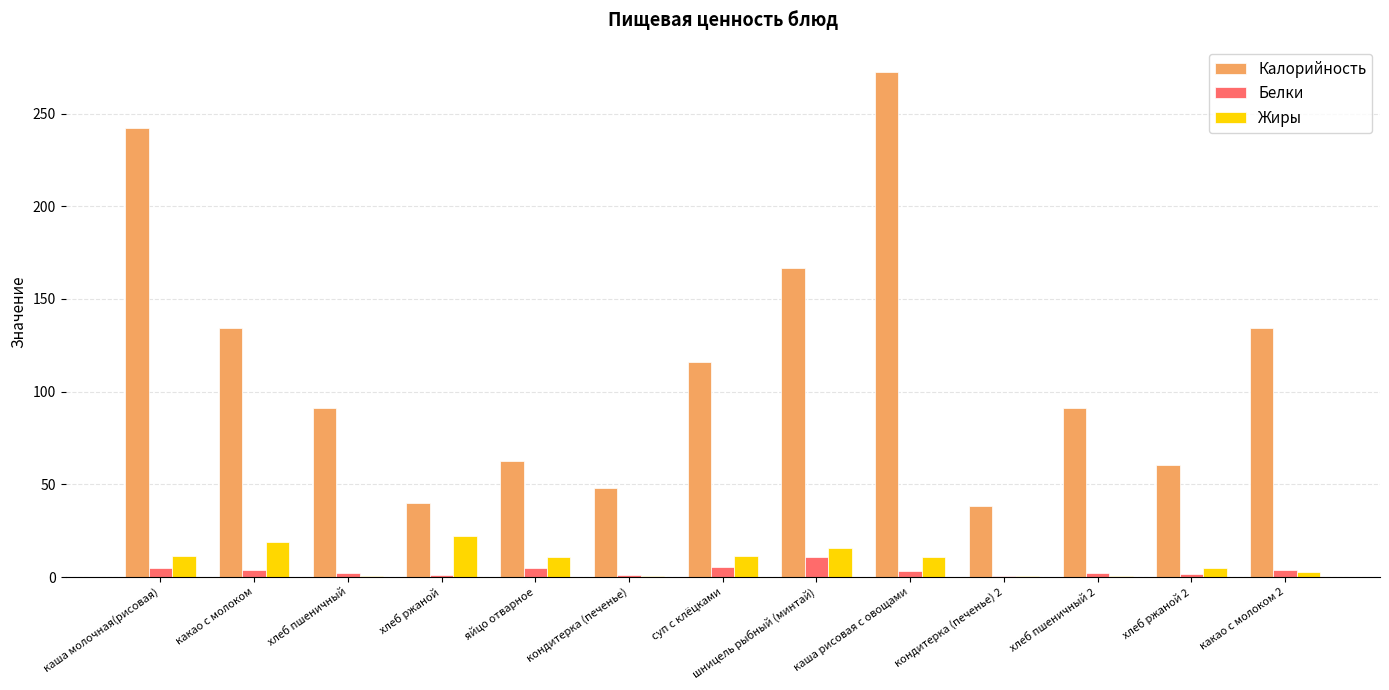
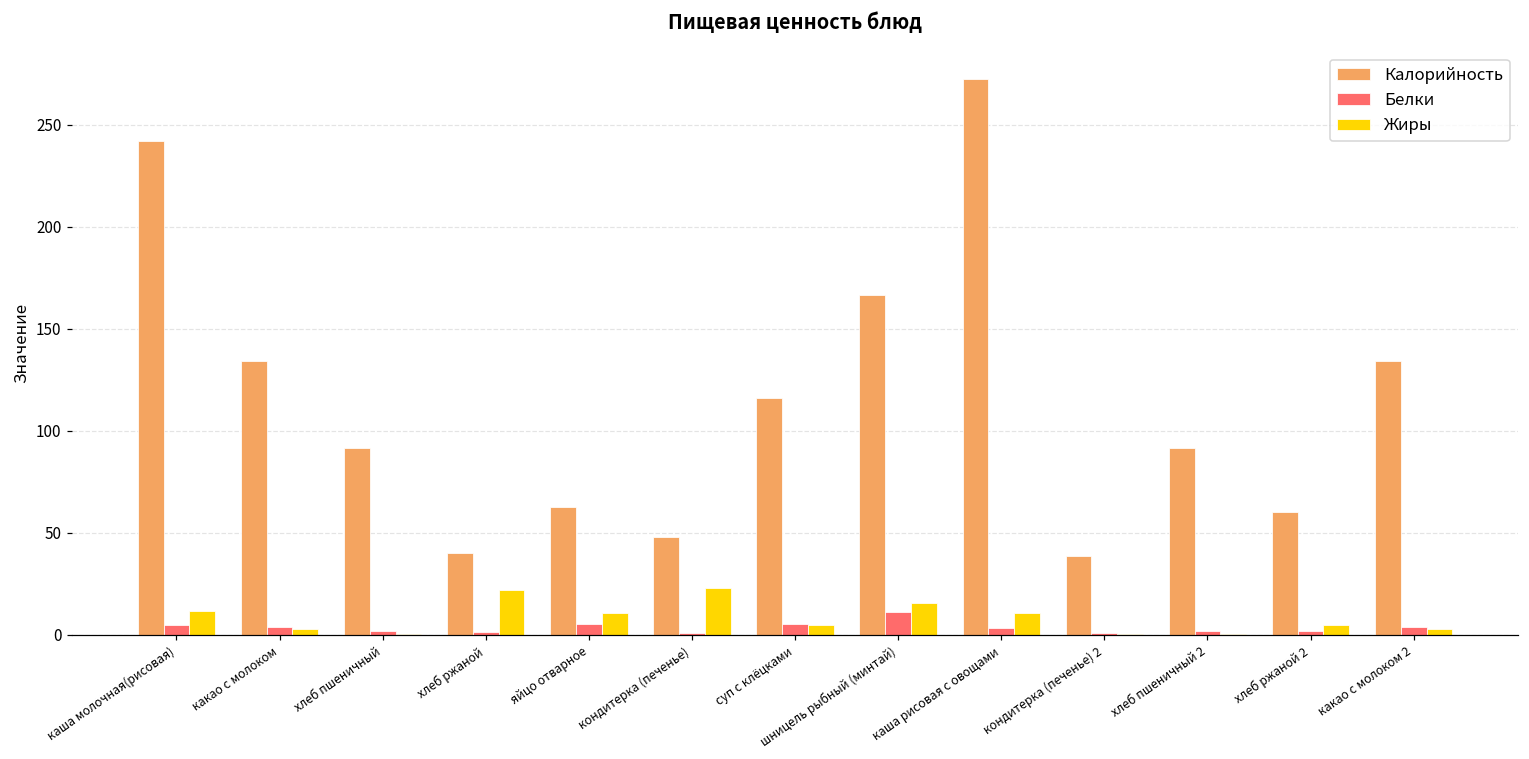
Жиры, какао с молоком: 19 -> 3
Жиры, кондитерка (печенье): 0 -> 23
Жиры, суп с клёцками: 11 -> 5
